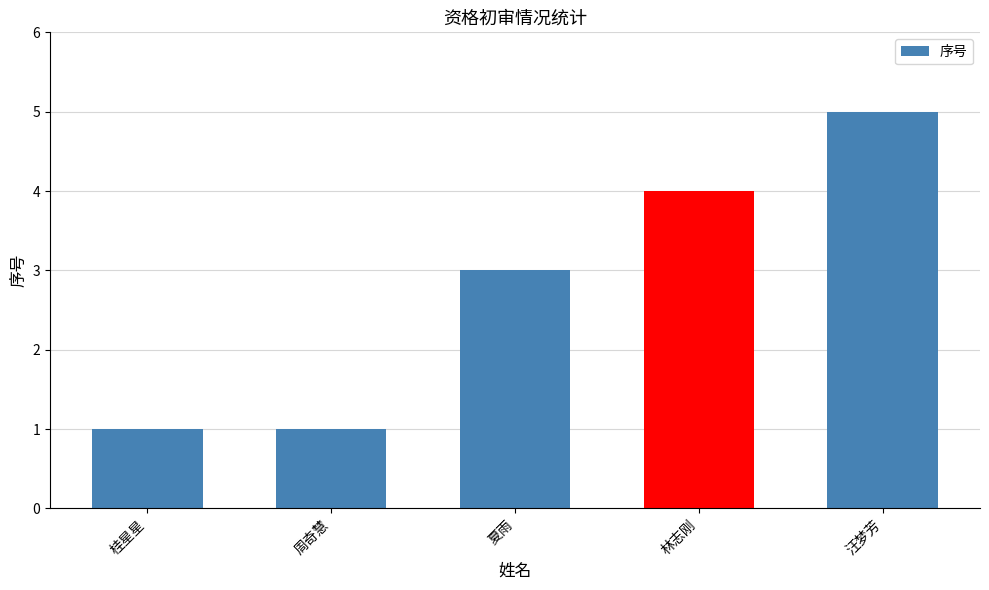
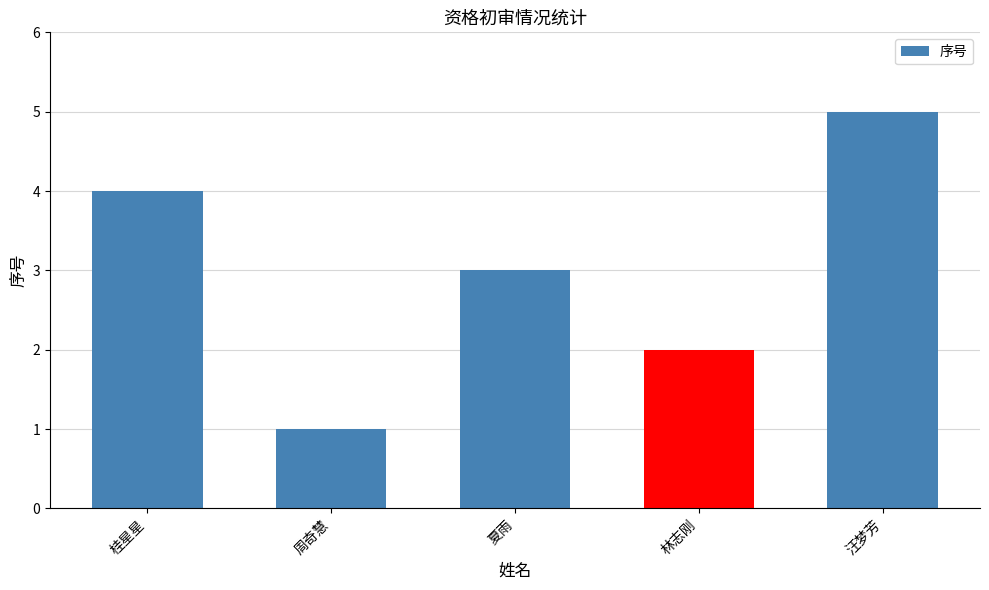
桂星星: 1 -> 4
林志刚: 4 -> 2
